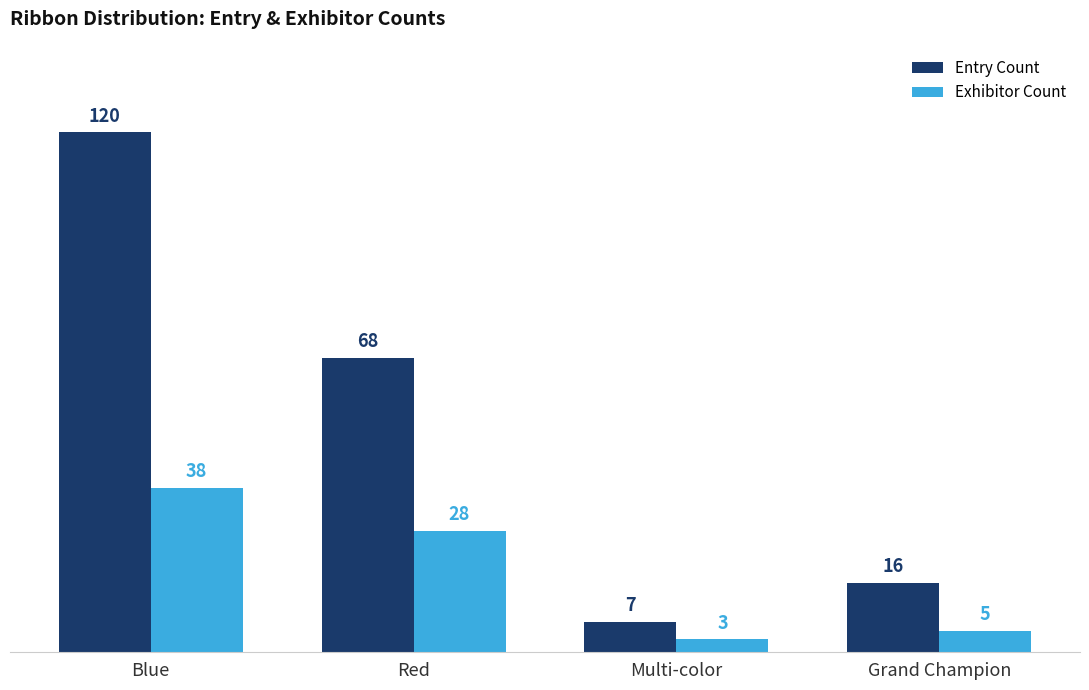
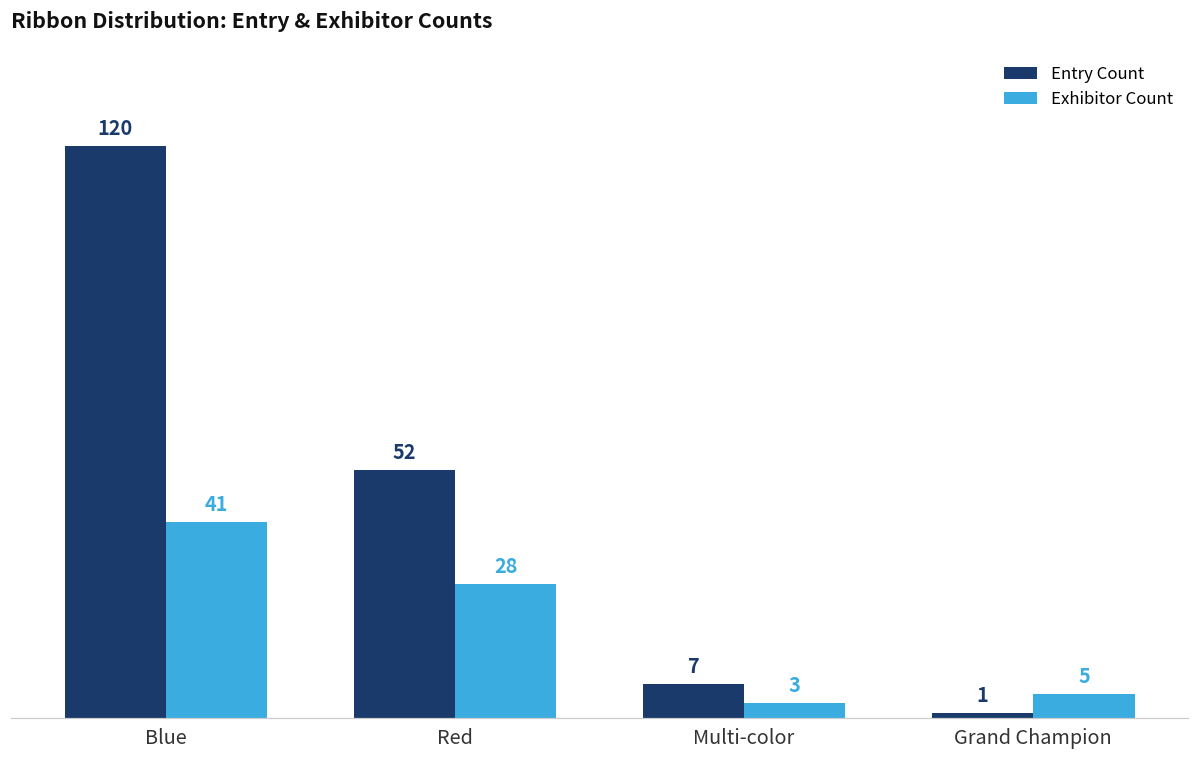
Exhibitor Count, Blue: 38 -> 41
Entry Count, Red: 68 -> 52
Entry Count, Grand Champion: 16 -> 1
